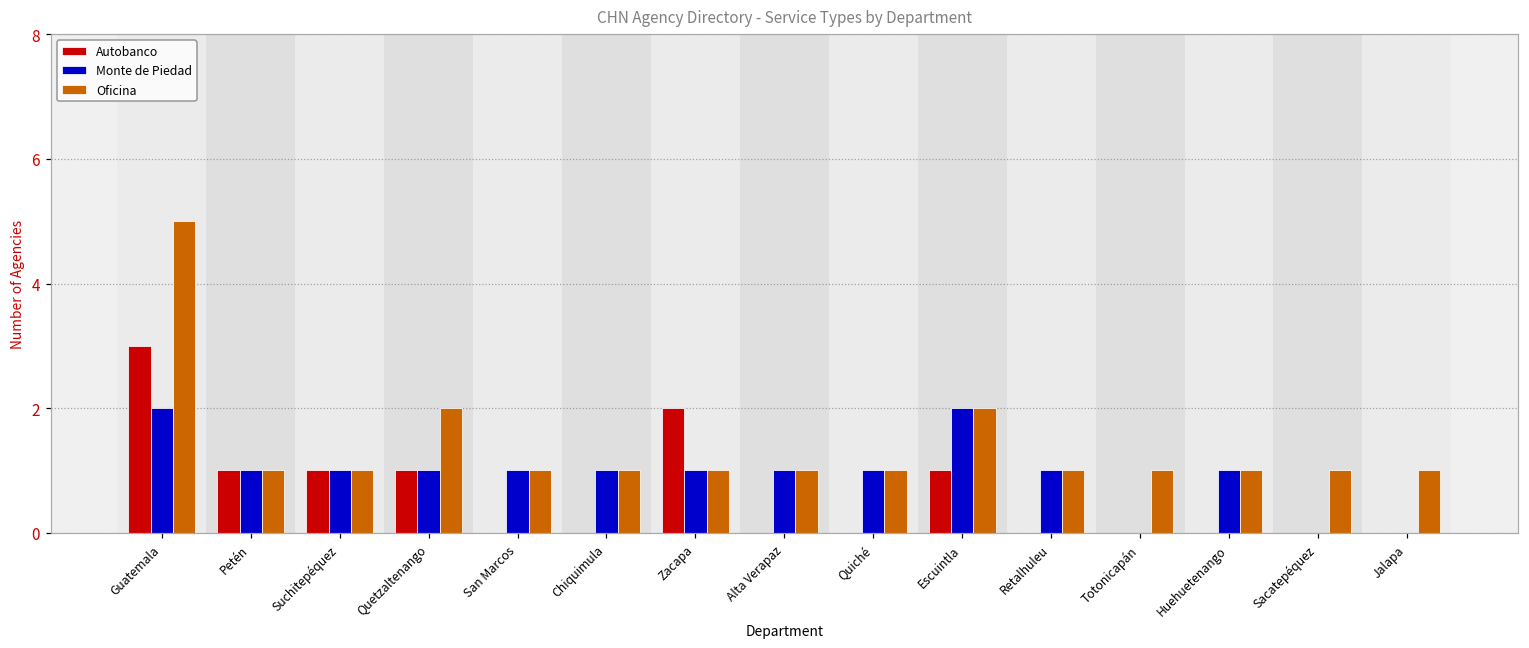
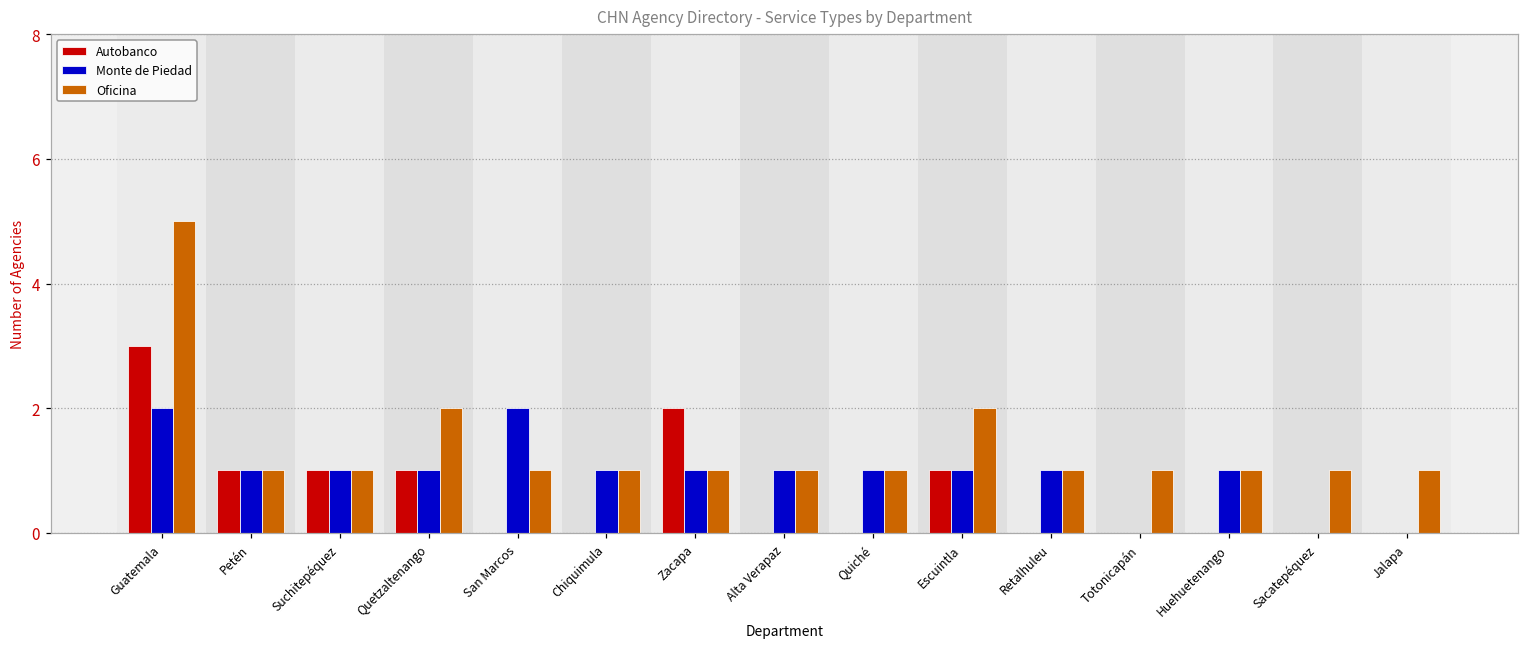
Monte de Piedad, San Marcos: 1 -> 2
Monte de Piedad, Escuintla: 2 -> 1
